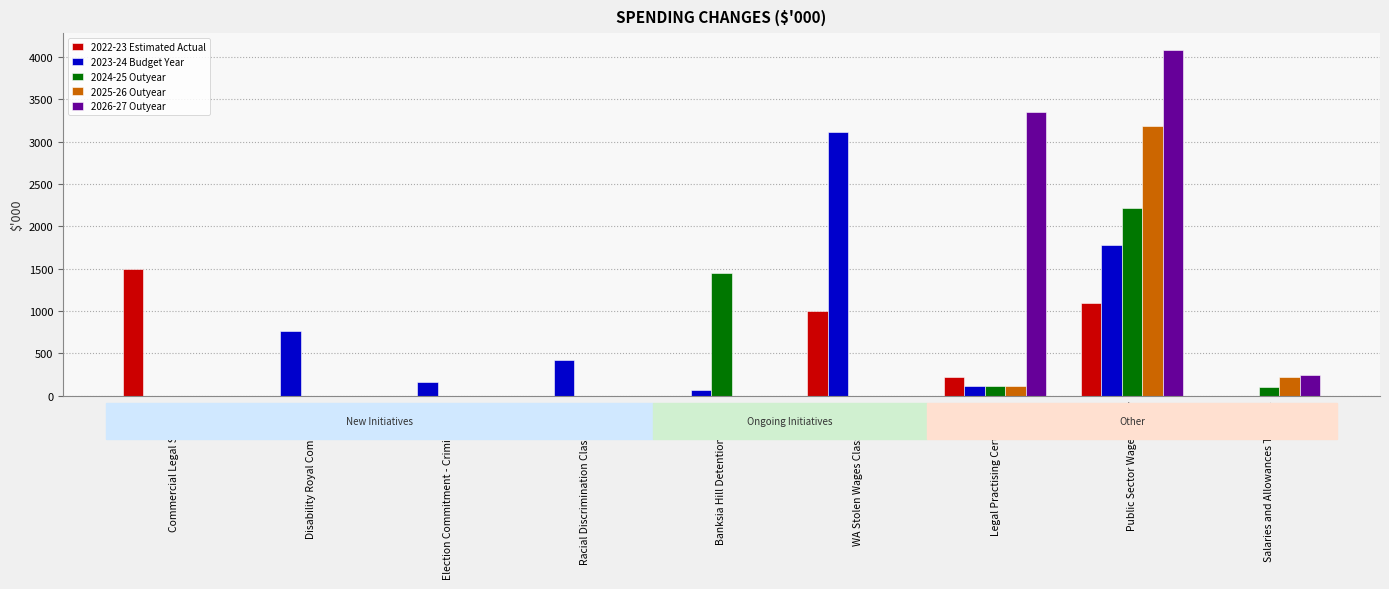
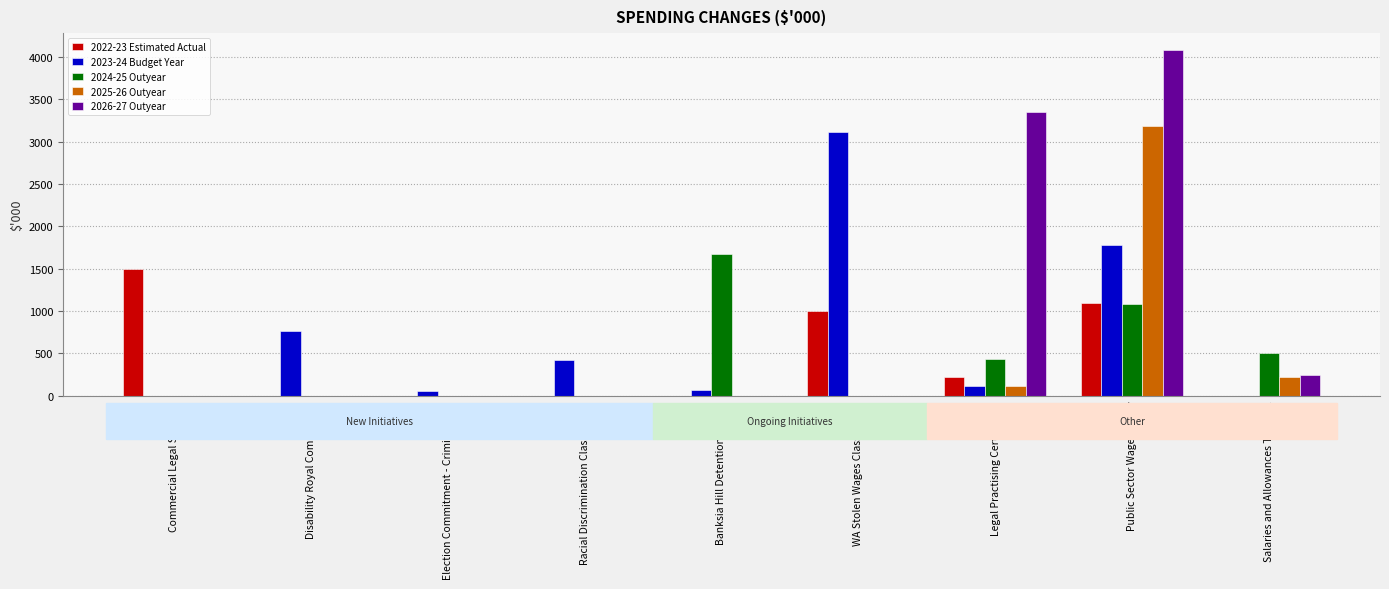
2023-24 Budget Year, Election Commitment - Criminal Law: 200 -> 100
2024-25 Outyear, Banksia Hill Detention Centre: 1400 -> 1700
2024-25 Outyear, Legal Practising Certificates: 100 -> 400
2024-25 Outyear, Public Sector Wages Policy: 2200 -> 1100
2024-25 Outyear, Salaries and Allowances Tribunal: 100 -> 500
